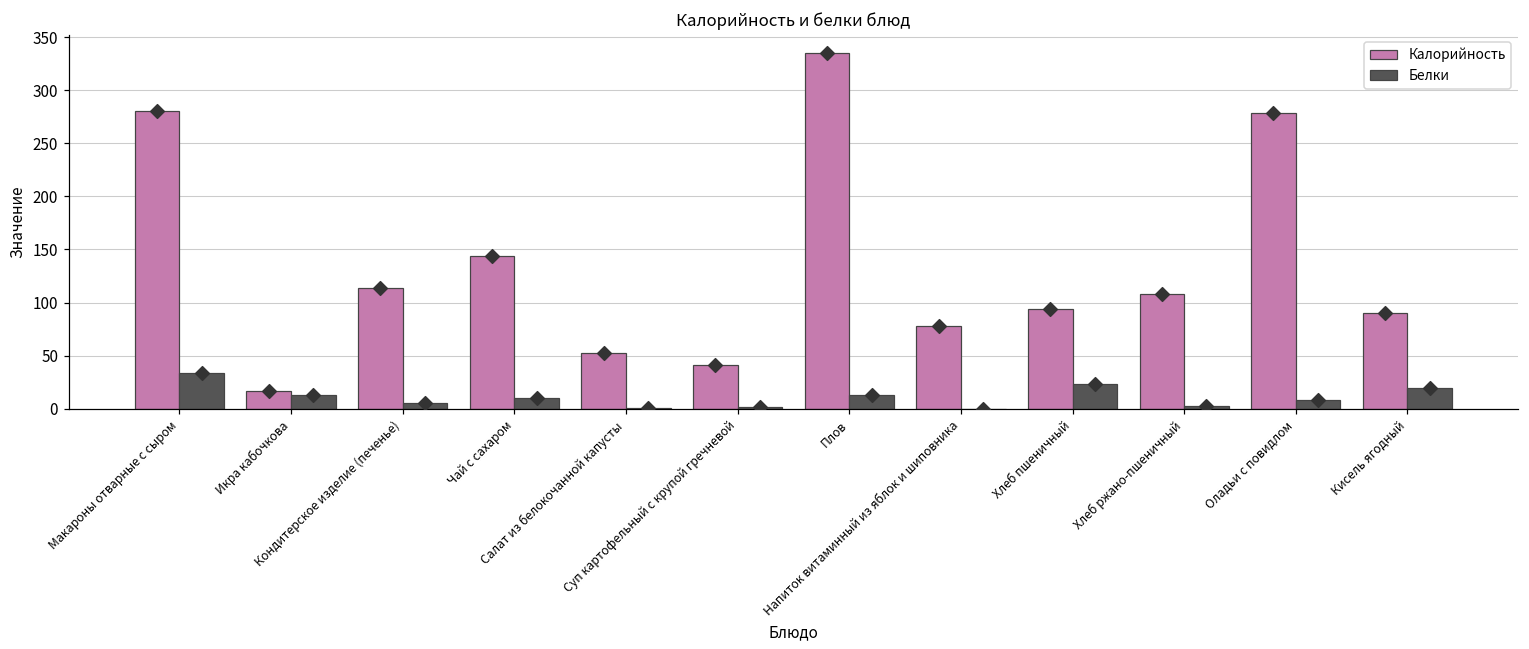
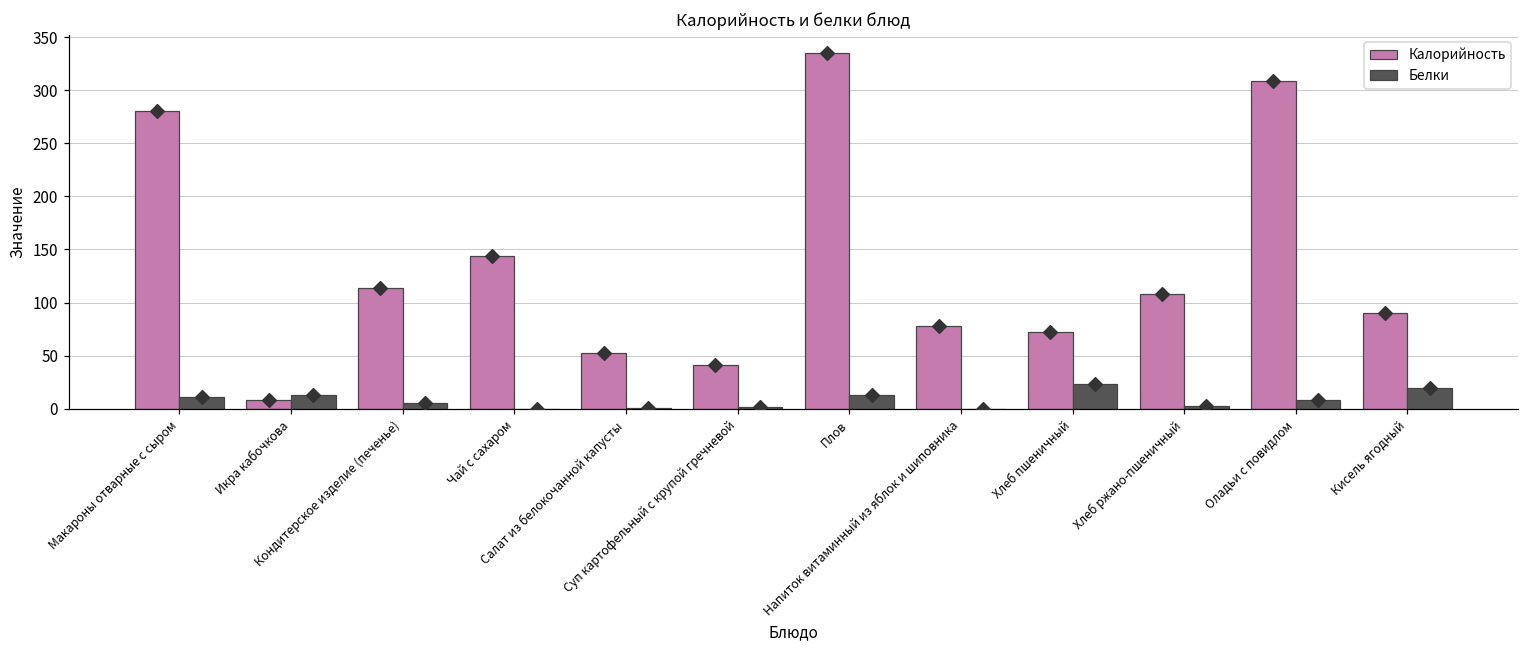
Белки, Макароны отварные с сыром: 30 -> 10
Калорийность, Икра кабочкова: 20 -> 10
Белки, Чай с сахаром: 10 -> 0
Калорийность, Хлеб пшеничный: 90 -> 70
Калорийность, Оладьи с повидлом: 280 -> 310
